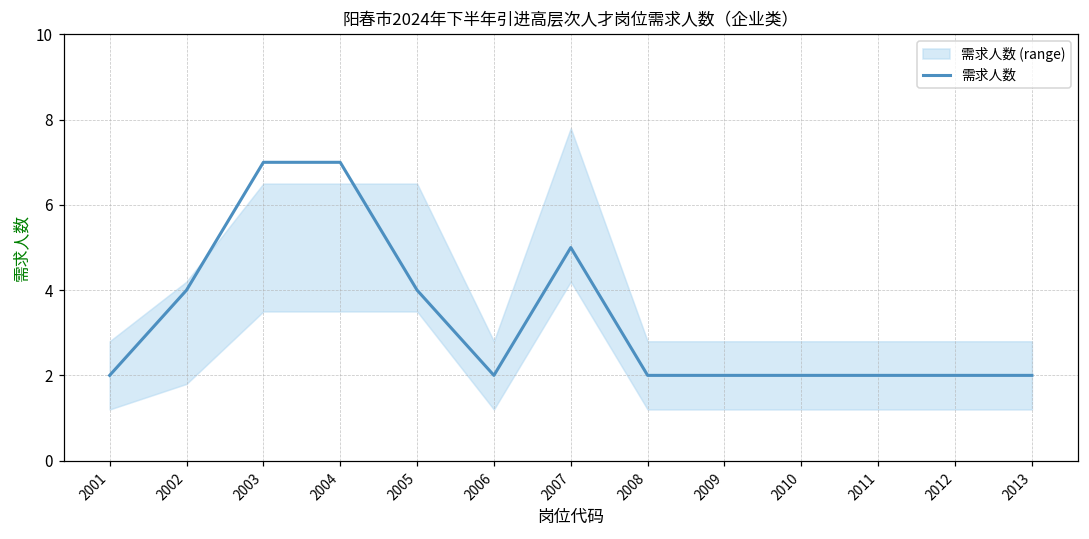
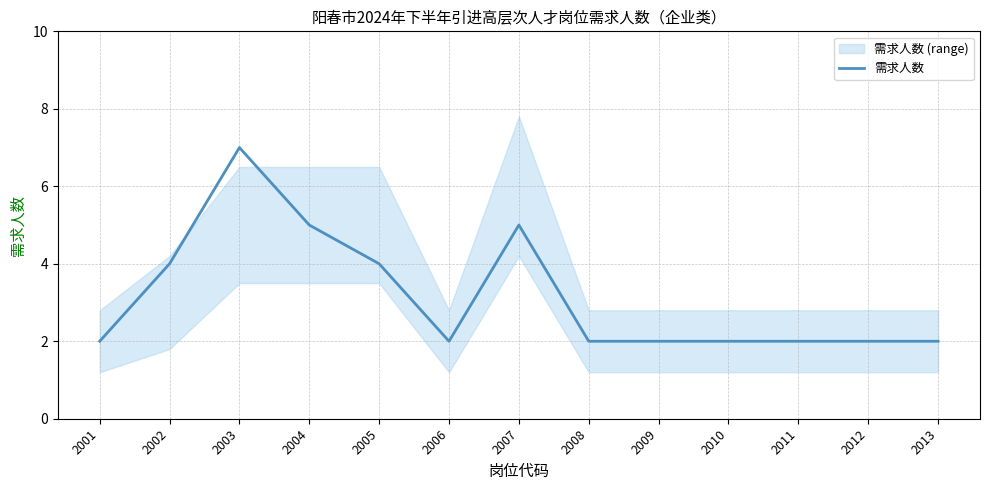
需求人数, 2004: 7 -> 5
